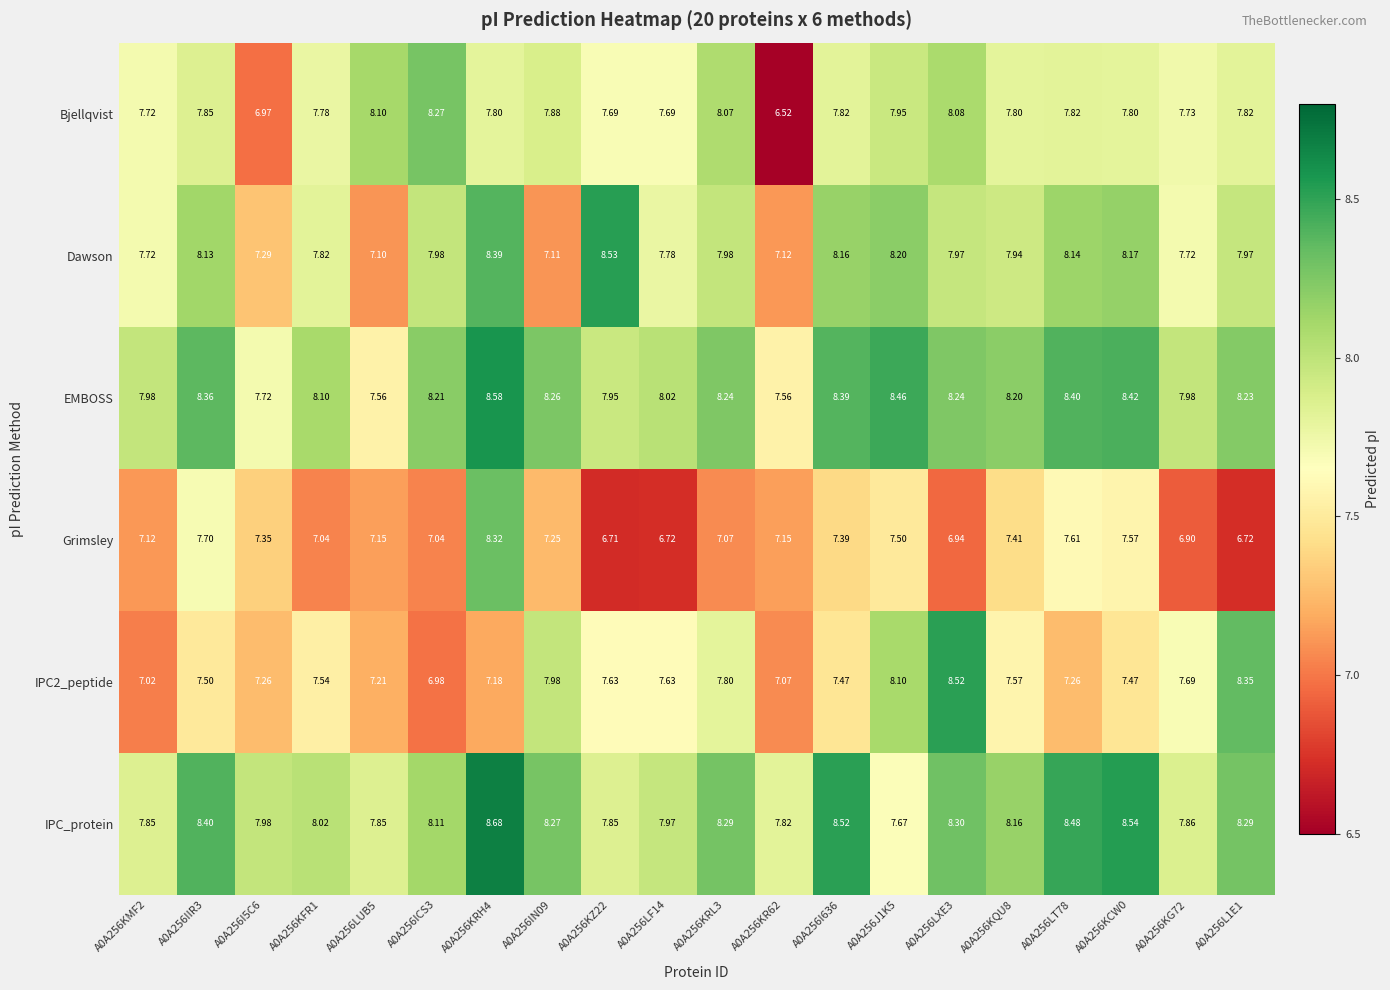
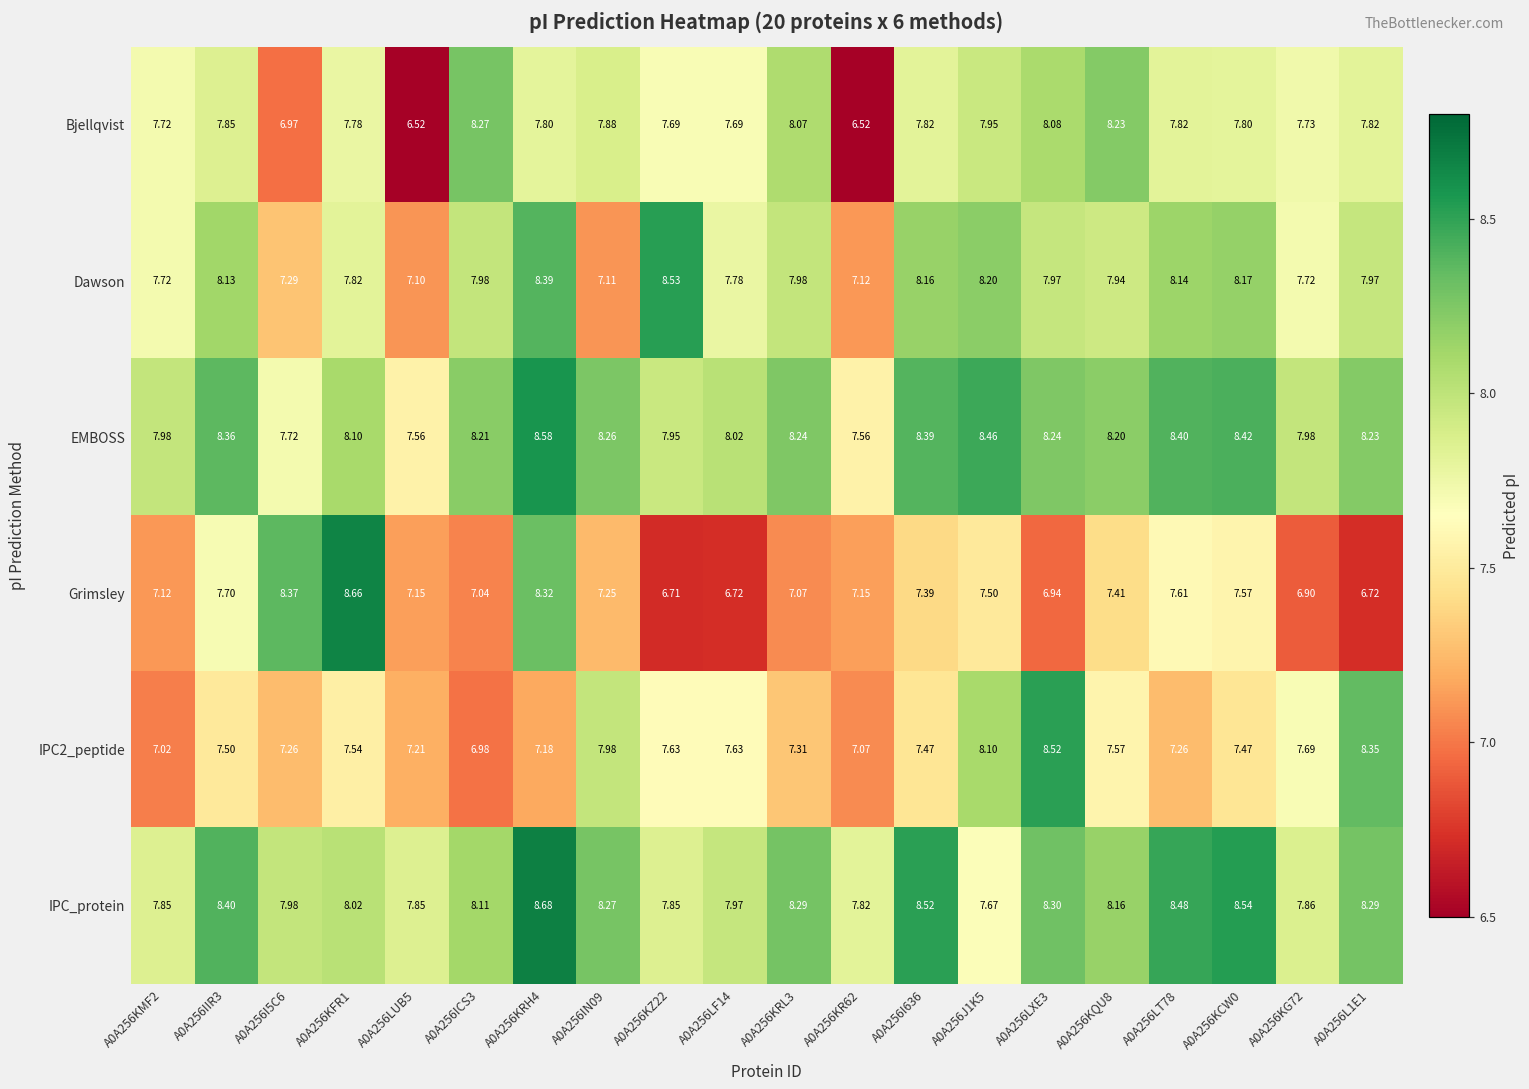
Bjellqvist, A0A256LUB5: 8.10 -> 6.52
Bjellqvist, A0A256KQU8: 7.80 -> 8.23
Grimsley, A0A256I5C6: 7.35 -> 8.37
Grimsley, A0A256KFR1: 7.04 -> 8.66
IPC2_peptide, A0A256KRL3: 7.80 -> 7.31
